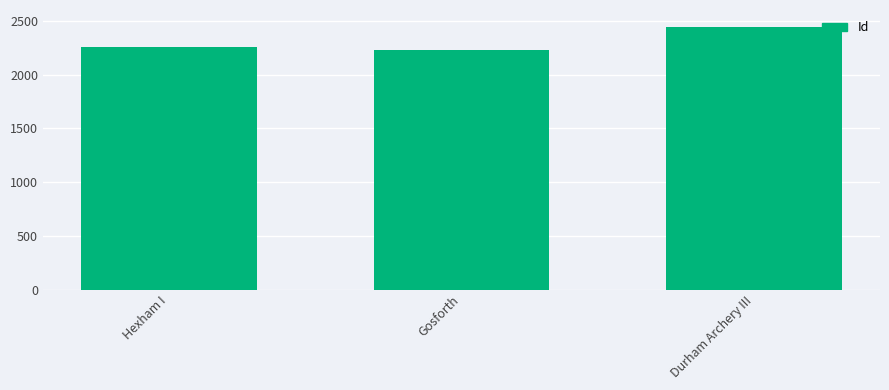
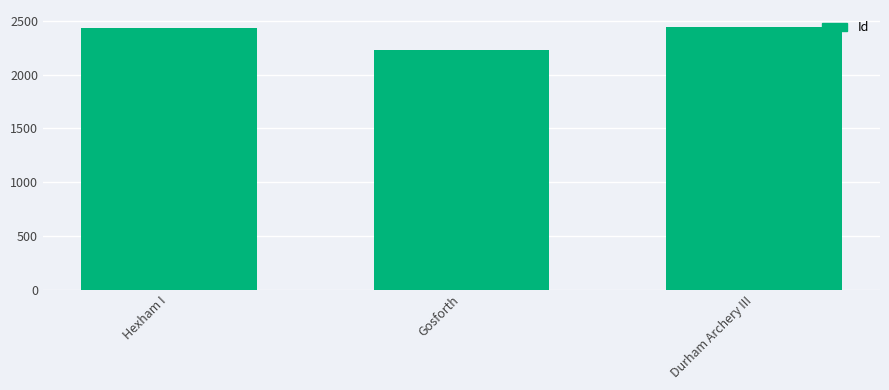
Hexham I: 2250 -> 2430
